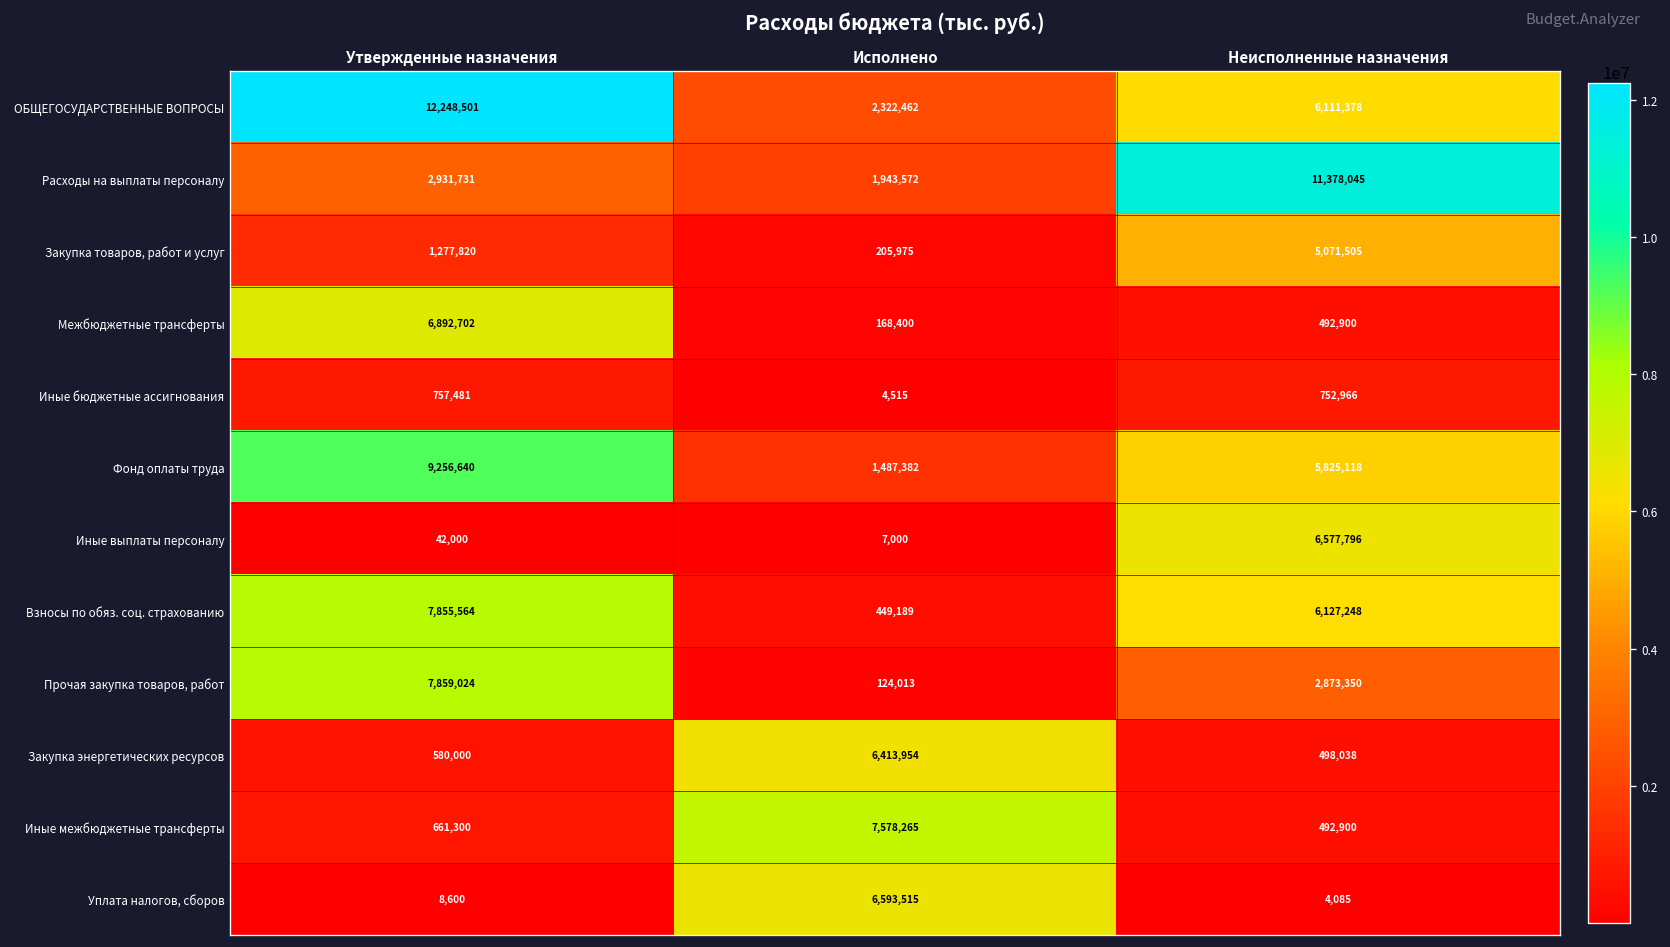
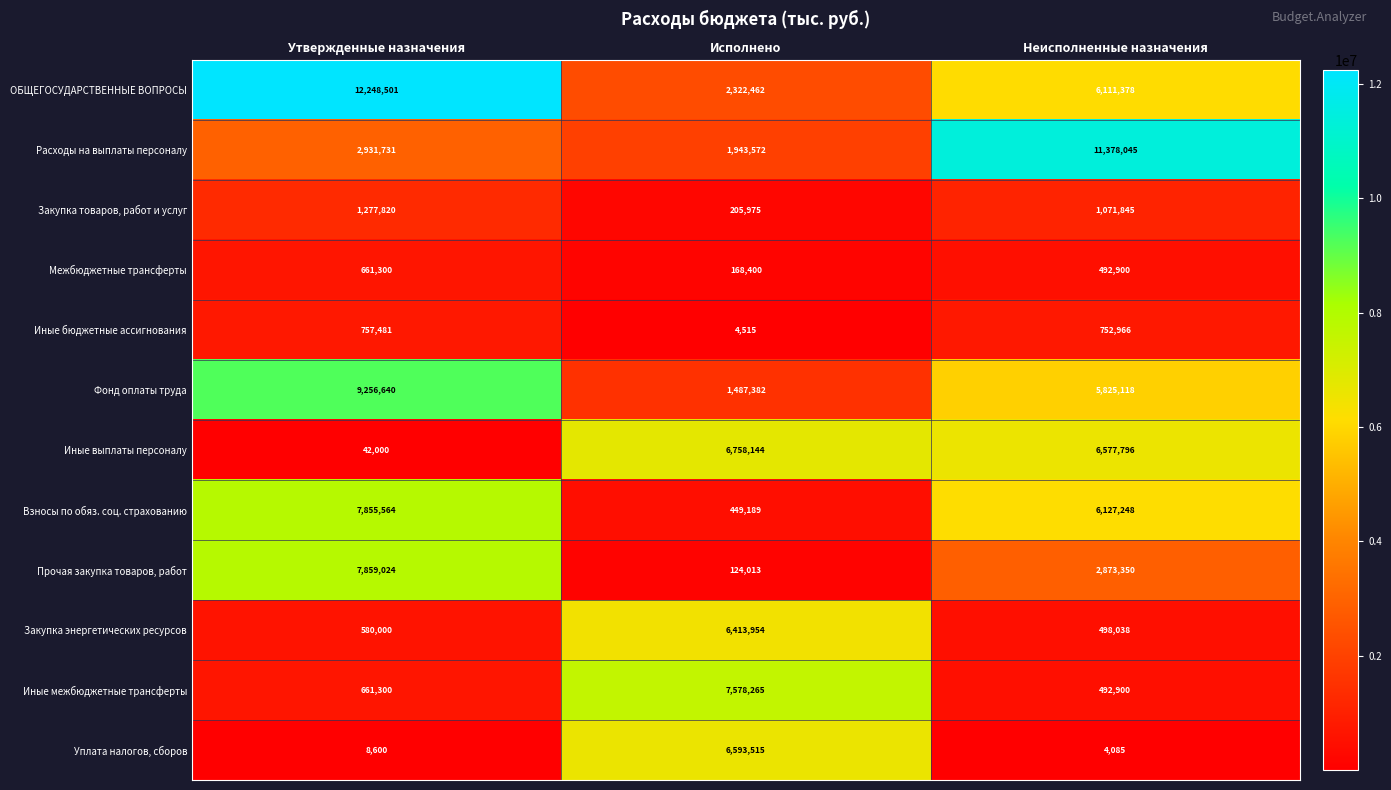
Закупка товаров, работ и услуг, Неисполненные назначения: 5,071,505 -> 1,071,845
Межбюджетные трансферты, Утвержденные назначения: 6,892,702 -> 661,300
Иные выплаты персоналу, Исполнено: 7,000 -> 6,758,144
